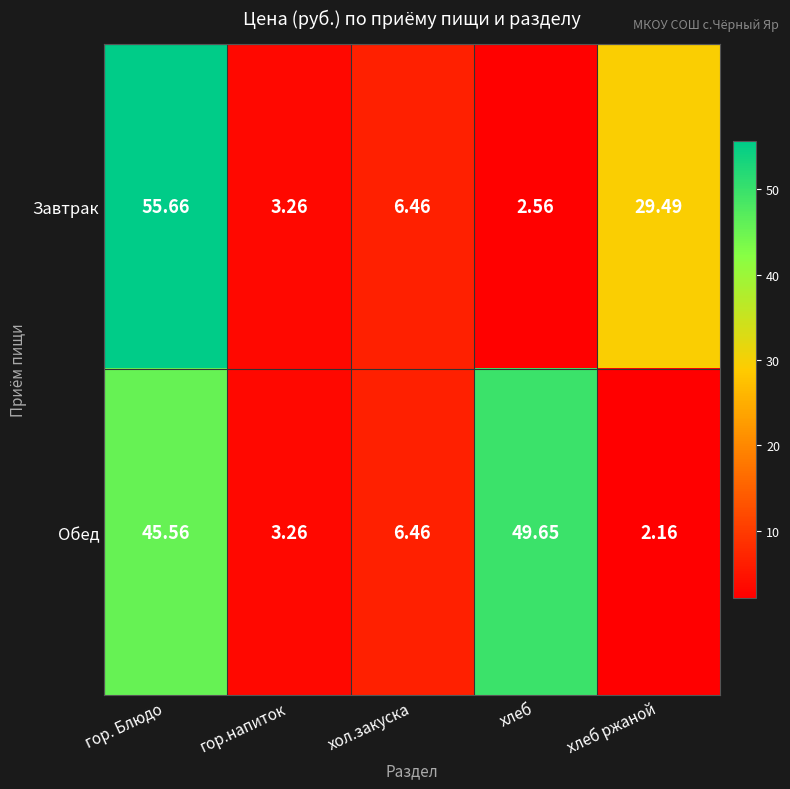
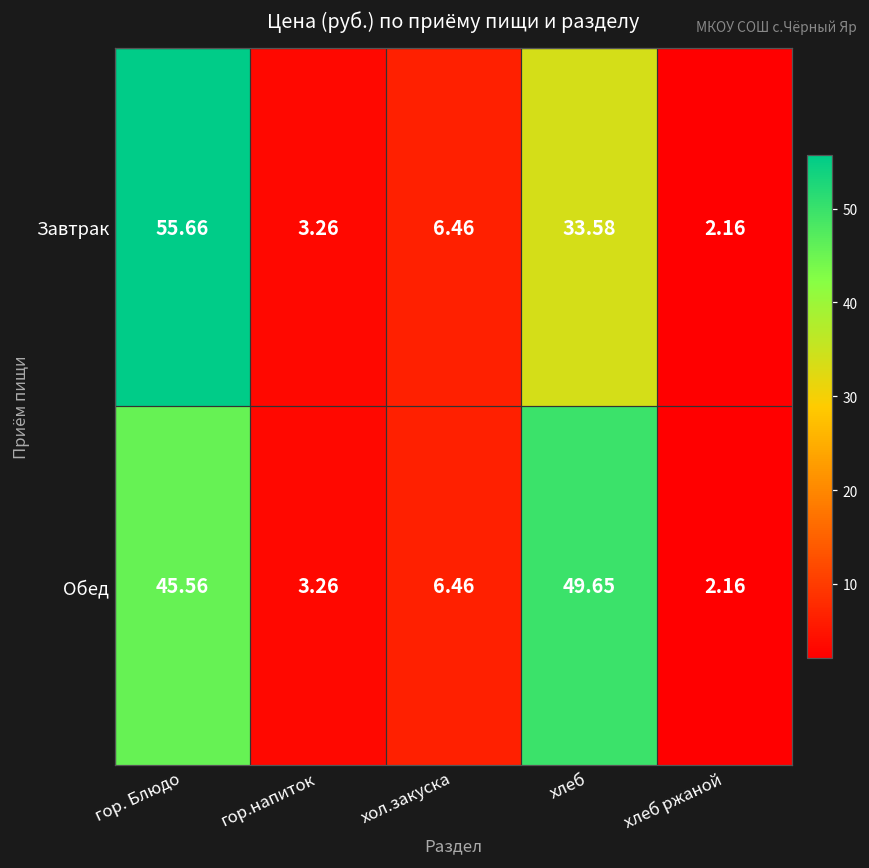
Завтрак, хлеб: 2.56 -> 33.58
Завтрак, хлеб ржаной: 29.49 -> 2.16
